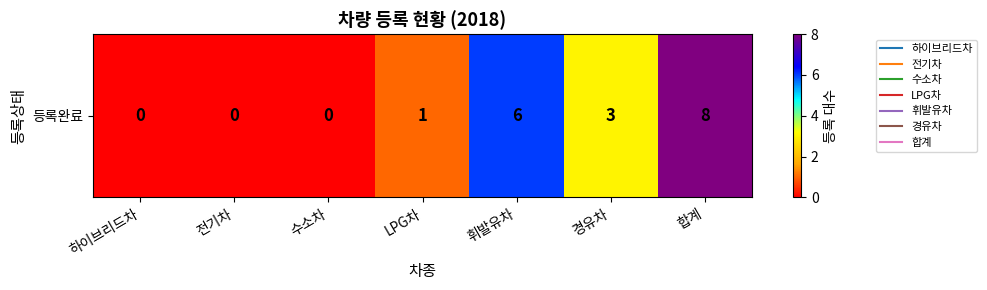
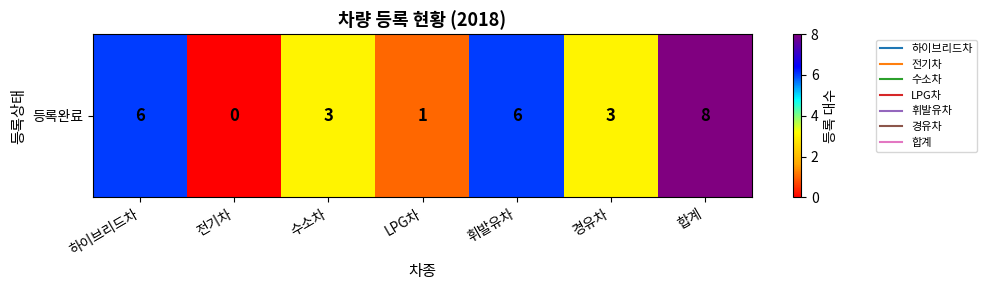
등록완료, 하이브리드차: 0 -> 6
등록완료, 수소차: 0 -> 3
